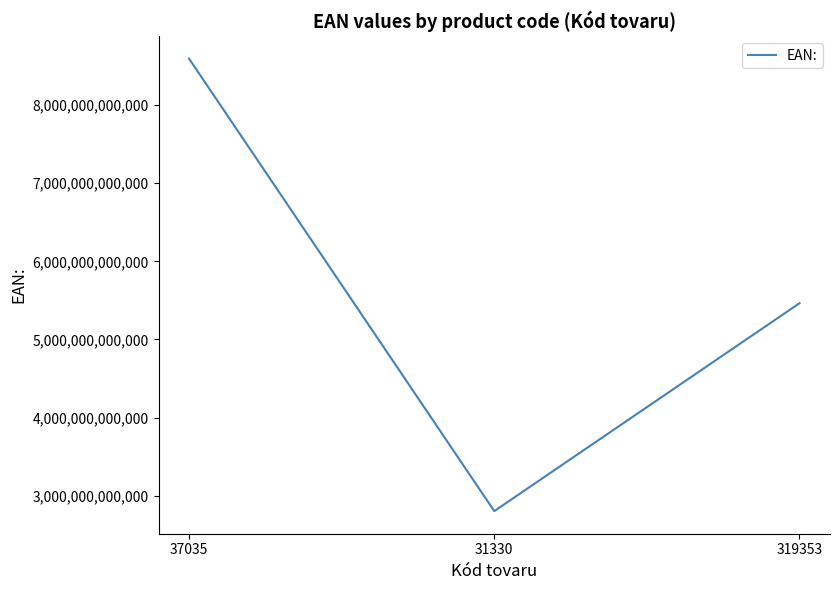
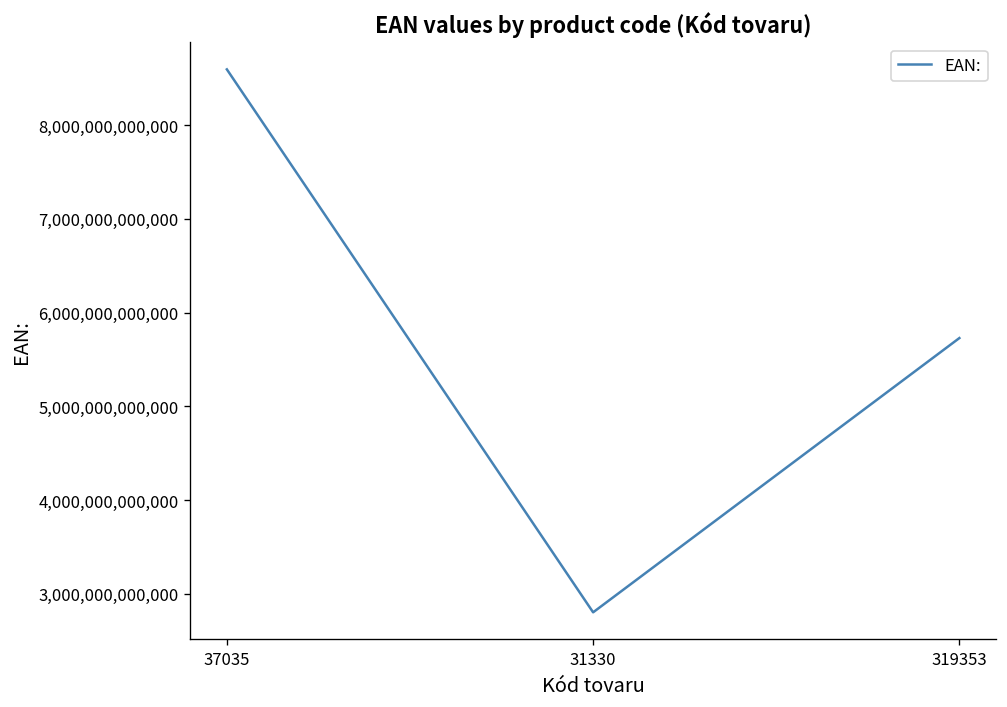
319353: 5,500,000,000,000 -> 5,700,000,000,000
